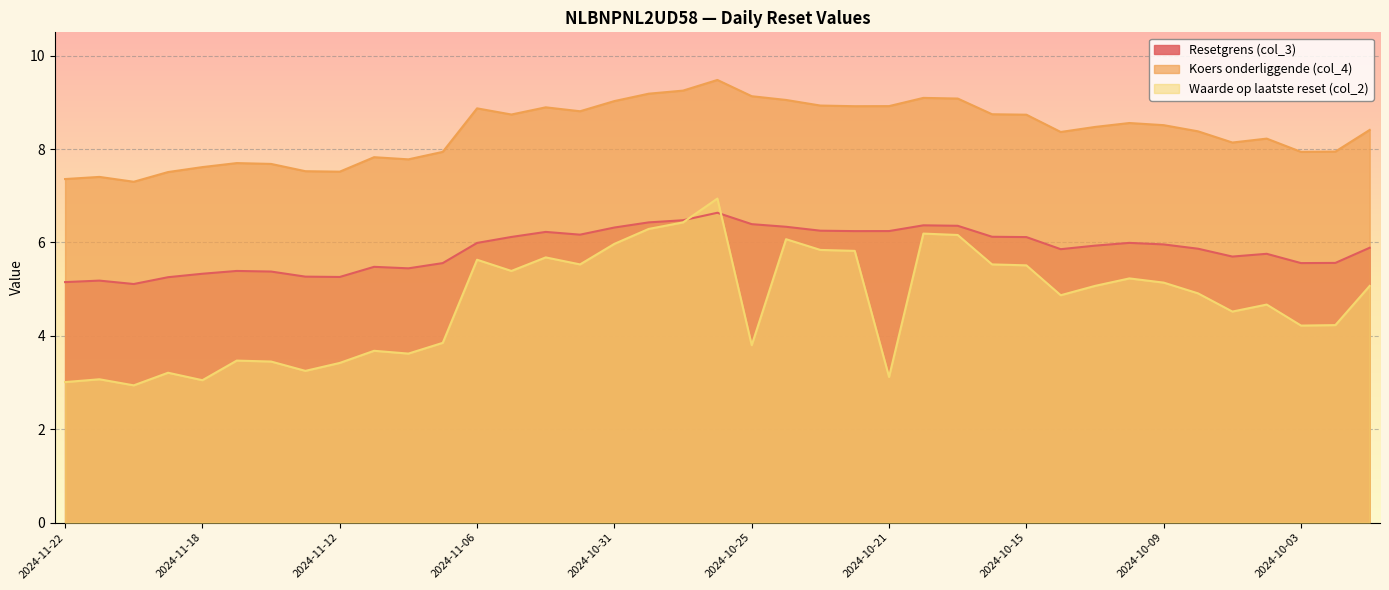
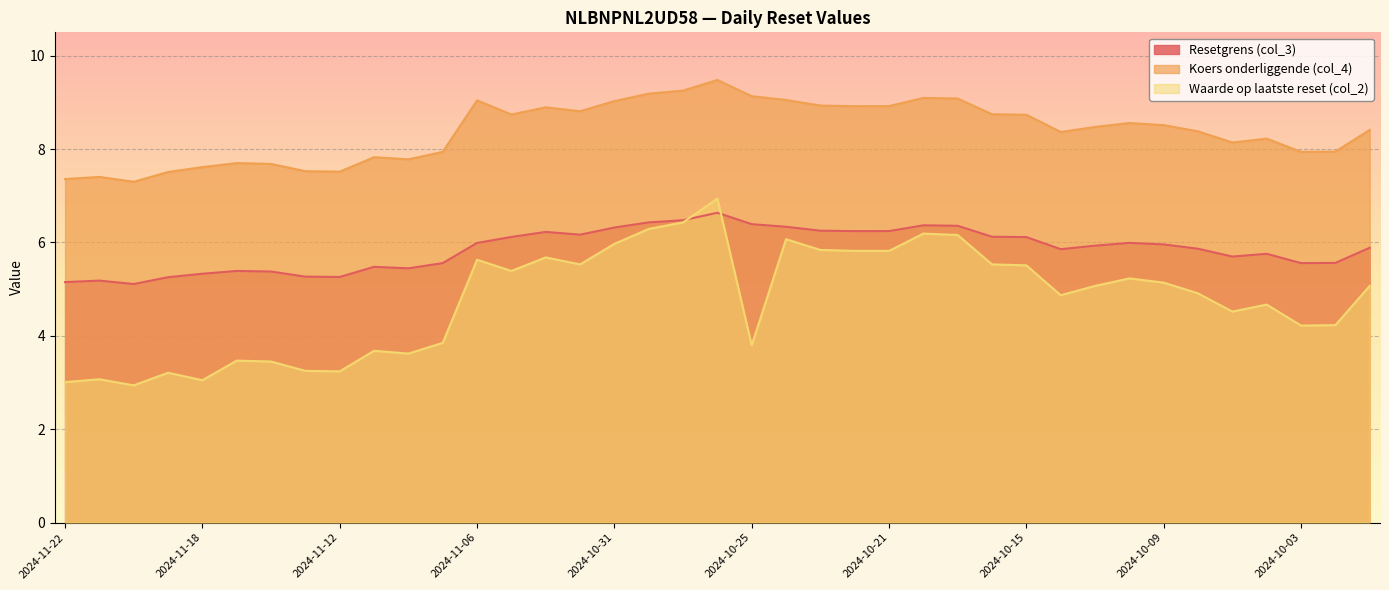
Waarde op laatste reset (col_2), 2024-11-12: 3.4 -> 3.2
Koers onderliggende (col_4), 2024-11-06: 8.9 -> 9.0
Waarde op laatste reset (col_2), 2024-10-21: 3.1 -> 5.8
